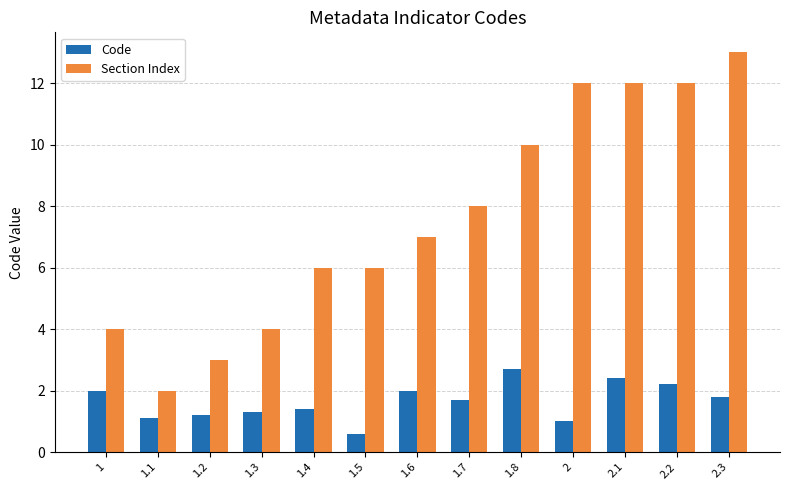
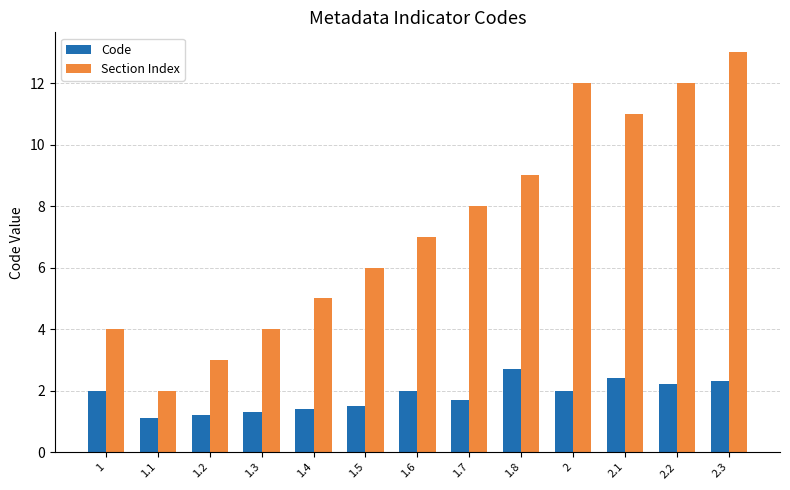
Section Index, 1.4: 6 -> 5
Code, 1.5: 0.6 -> 1.5
Section Index, 1.8: 10 -> 9
Code, 2: 1 -> 2
Section Index, 2.1: 12 -> 11
Code, 2.3: 1.8 -> 2.3
